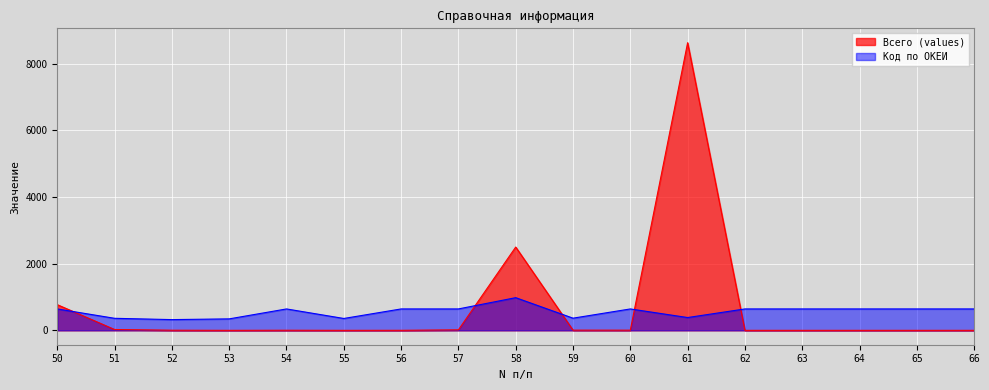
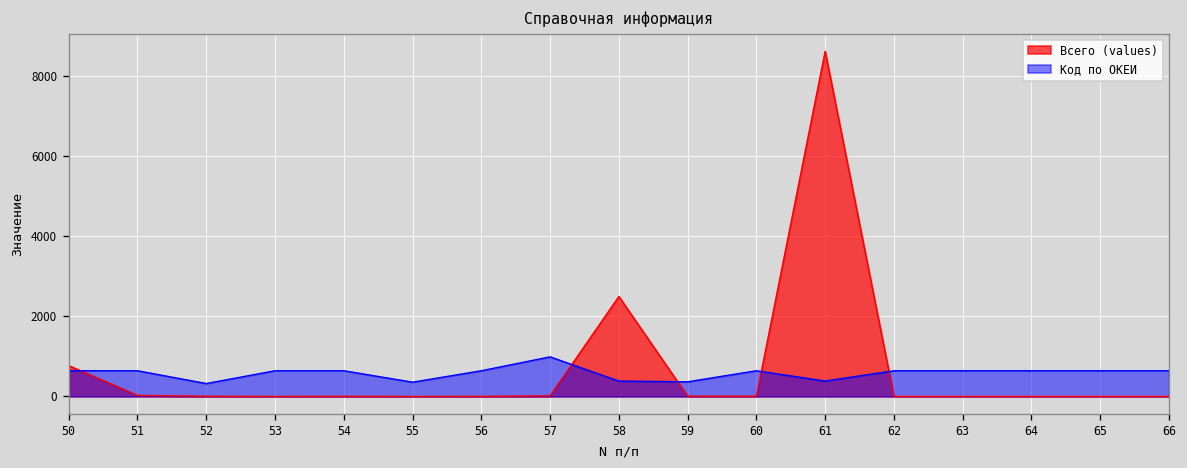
Код по ОКЕИ, 51: 400 -> 600
Код по ОКЕИ, 53: 300 -> 600
Код по ОКЕИ, 57: 600 -> 1000
Код по ОКЕИ, 58: 1000 -> 400
